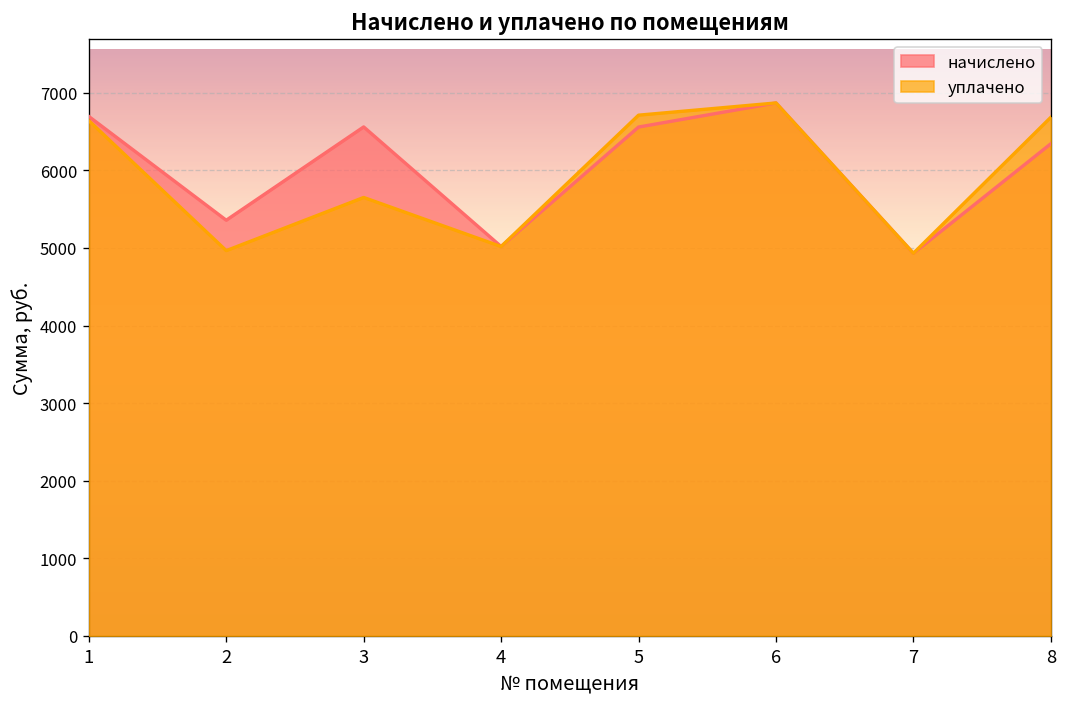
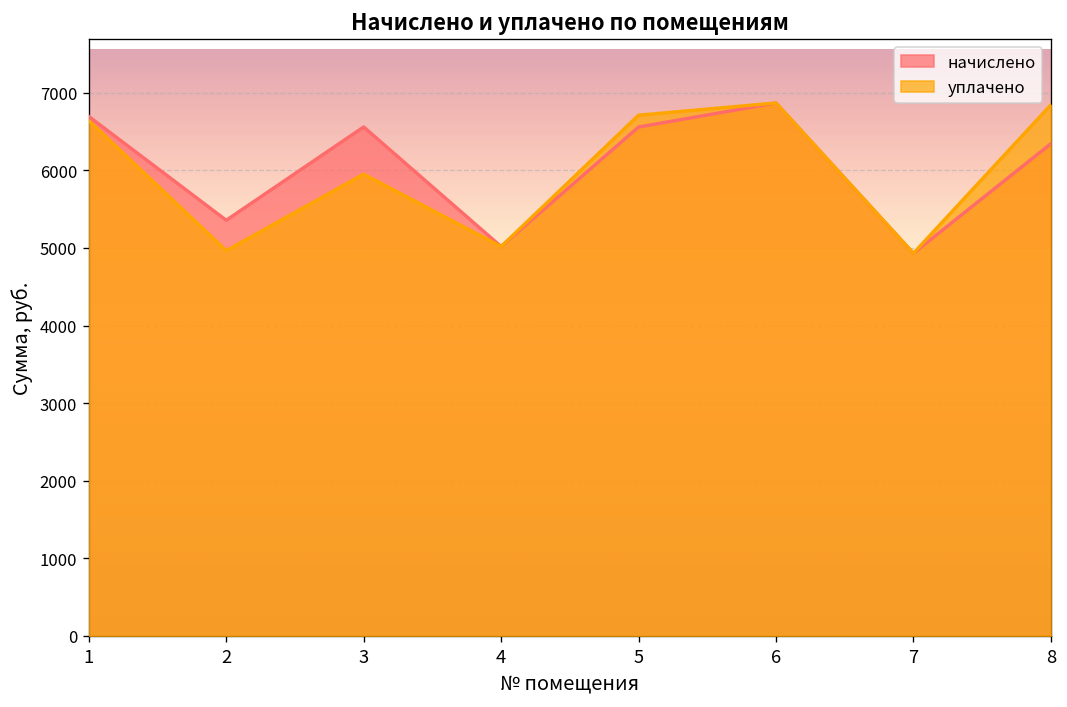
уплачено, 3: 5700 -> 6000
уплачено, 8: 6700 -> 6800
